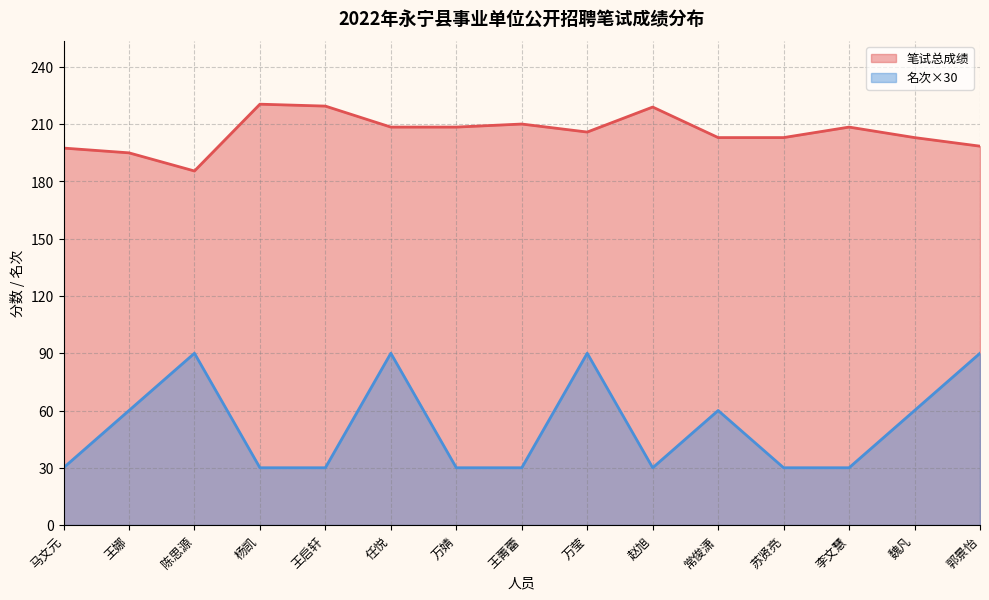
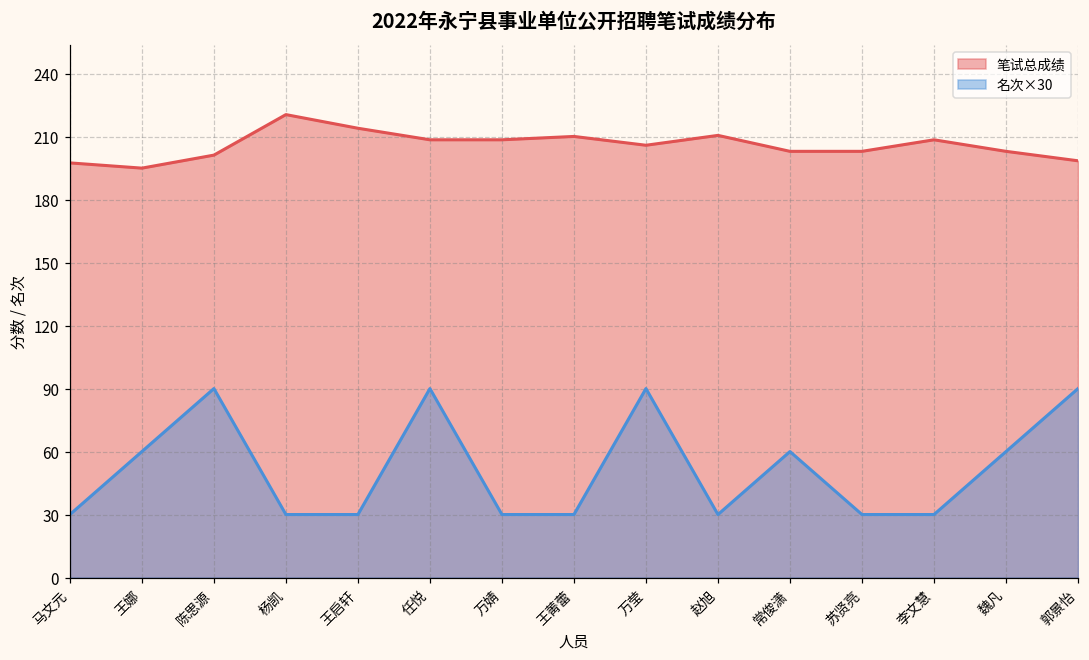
笔试总成绩, 陈思源: 186 -> 201
笔试总成绩, 王启轩: 220 -> 214
笔试总成绩, 赵旭: 219 -> 211
